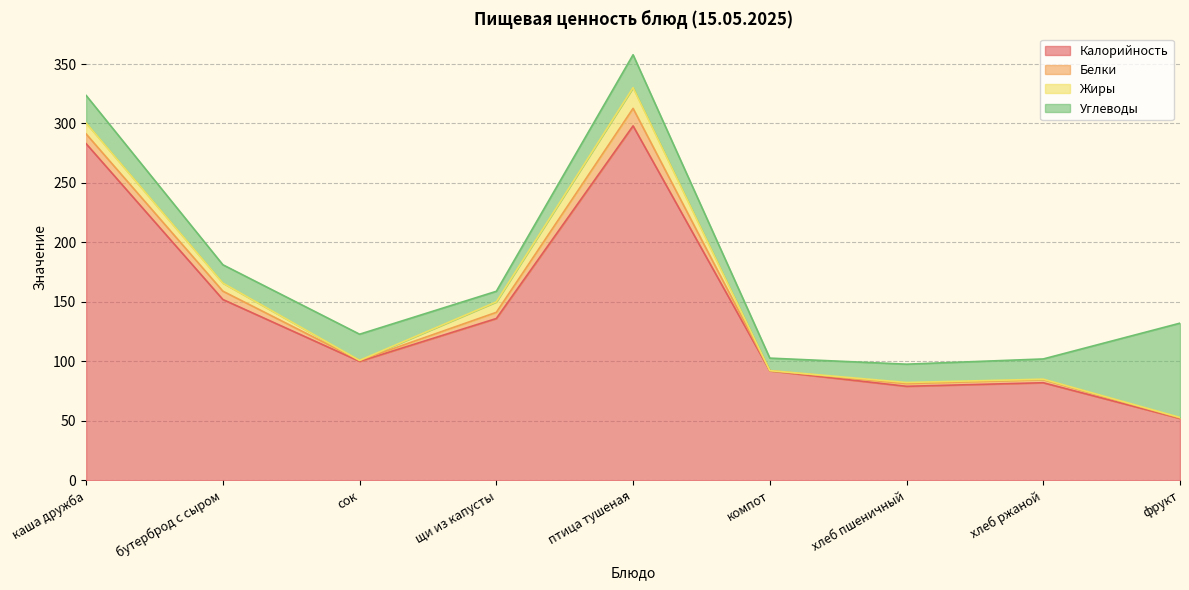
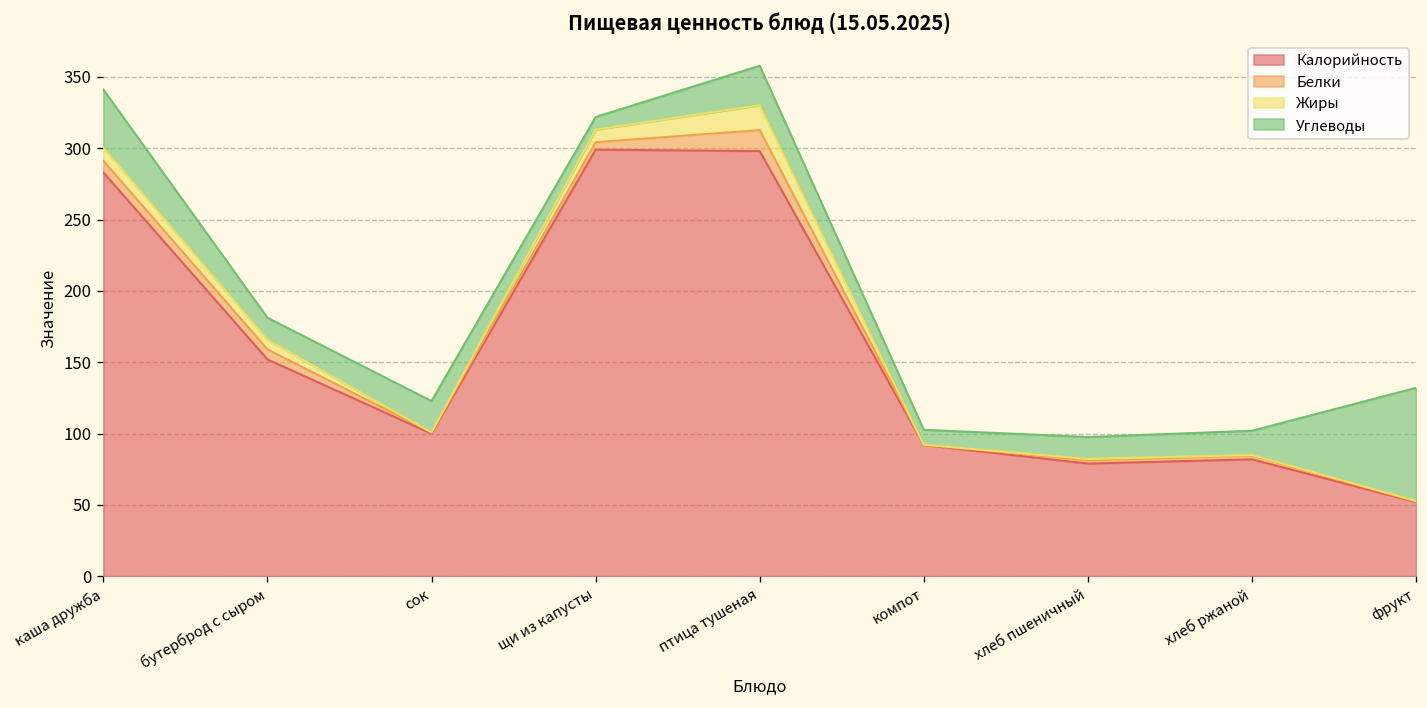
Углеводы, каша дружба: 23 -> 41
Калорийность, щи из капусты: 136 -> 299
